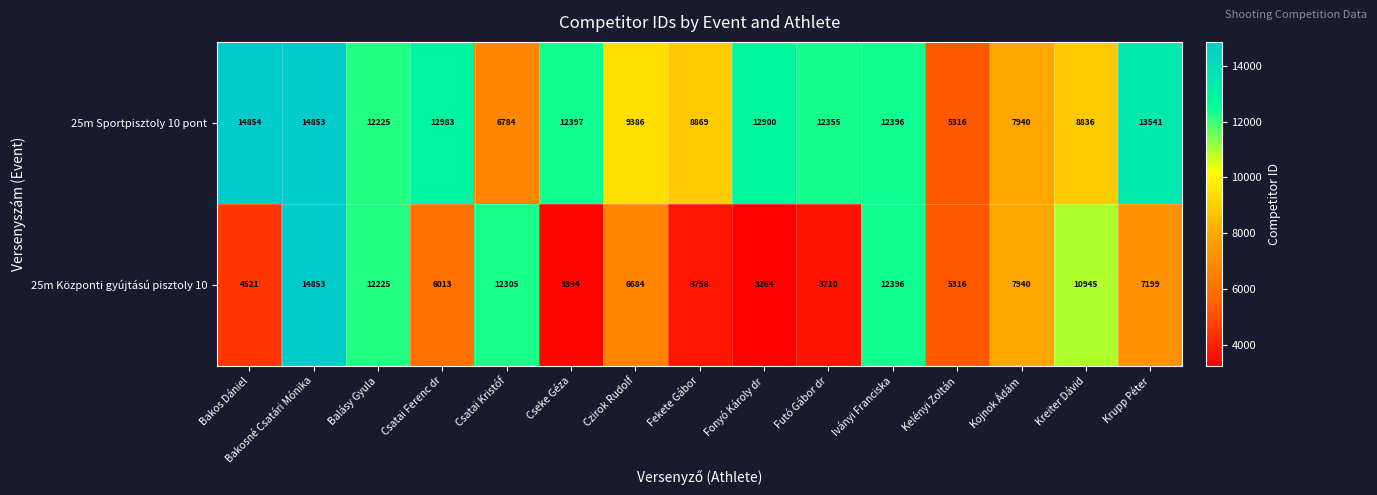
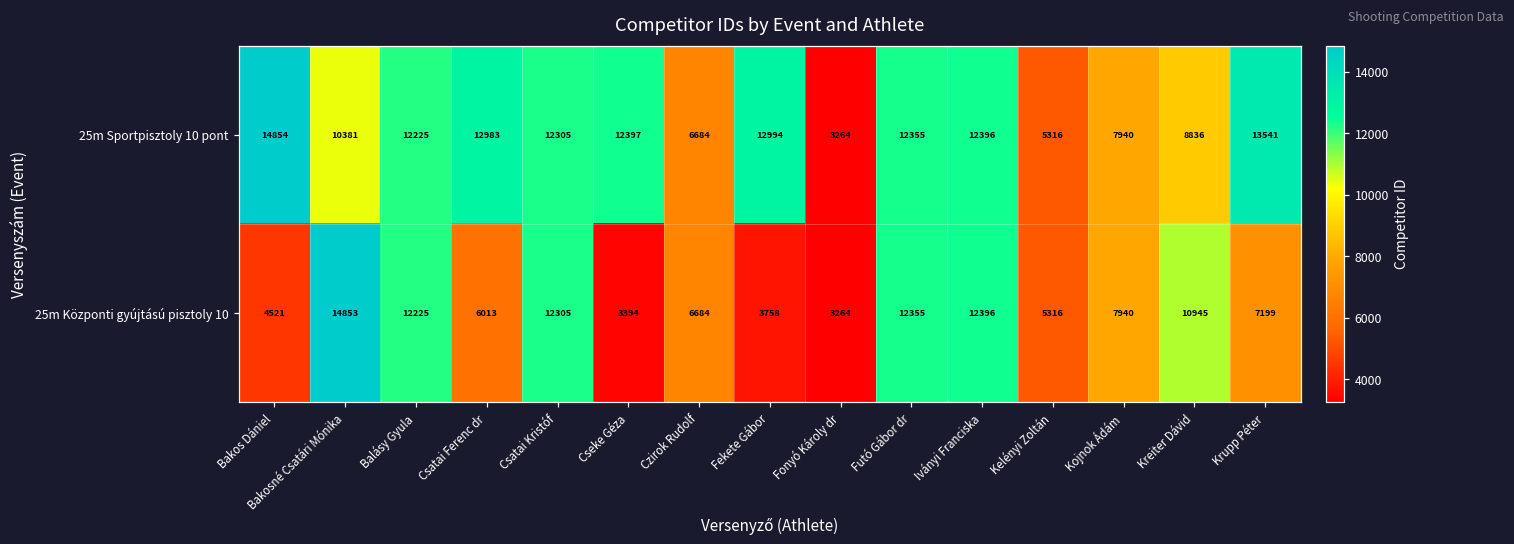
25m Sportpisztoly 10 pont, Bakosné Csatári Mónika: 14853 -> 10381
25m Sportpisztoly 10 pont, Csatai Kristóf: 6784 -> 12305
25m Sportpisztoly 10 pont, Czirok Rudolf: 9386 -> 6684
25m Sportpisztoly 10 pont, Fekete Gábor: 8869 -> 12994
25m Sportpisztoly 10 pont, Fonyó Károly dr: 12900 -> 3264
25m Központi gyújtású pisztoly 10, Futó Gábor dr: 3710 -> 12355
